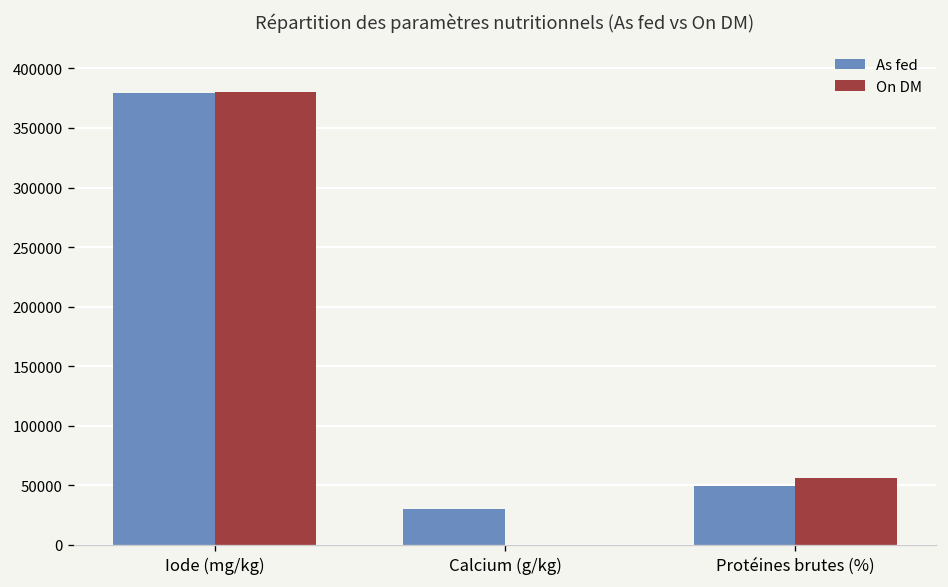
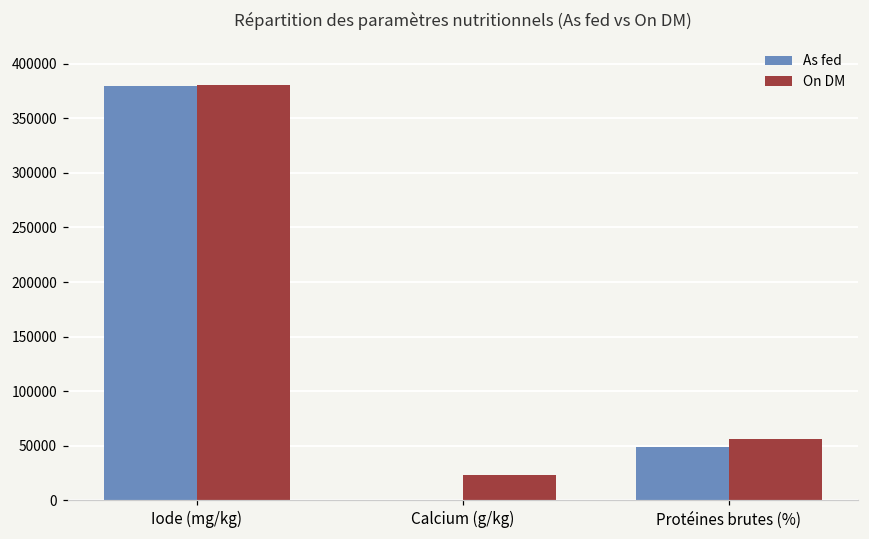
As fed, Calcium (g/kg): 30000 -> 0
On DM, Calcium (g/kg): 0 -> 20000
